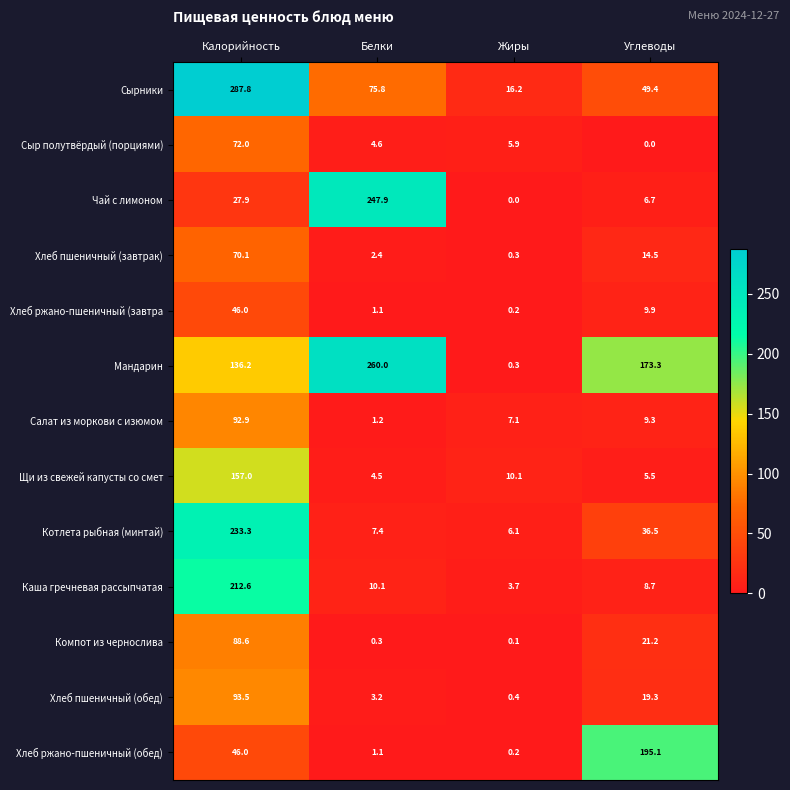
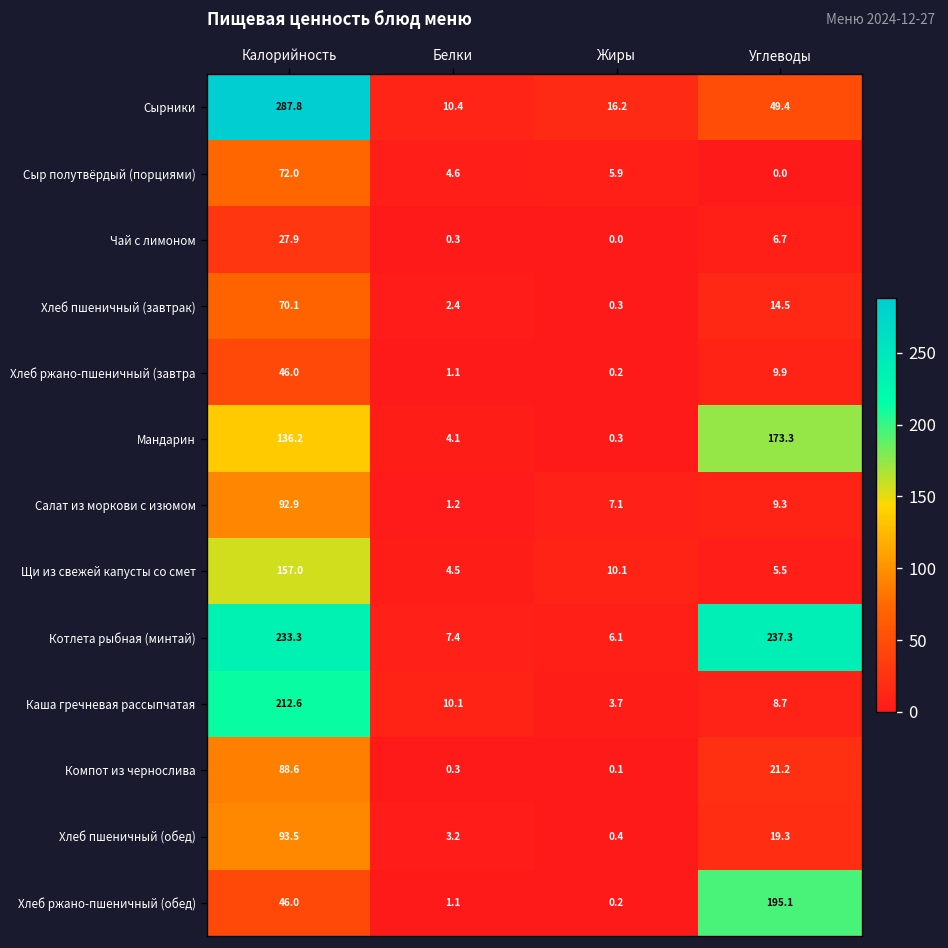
Сырники, Белки: 75.8 -> 10.4
Чай с лимоном, Белки: 247.9 -> 0.3
Мандарин, Белки: 260.0 -> 4.1
Котлета рыбная (минтай), Углеводы: 36.5 -> 237.3
